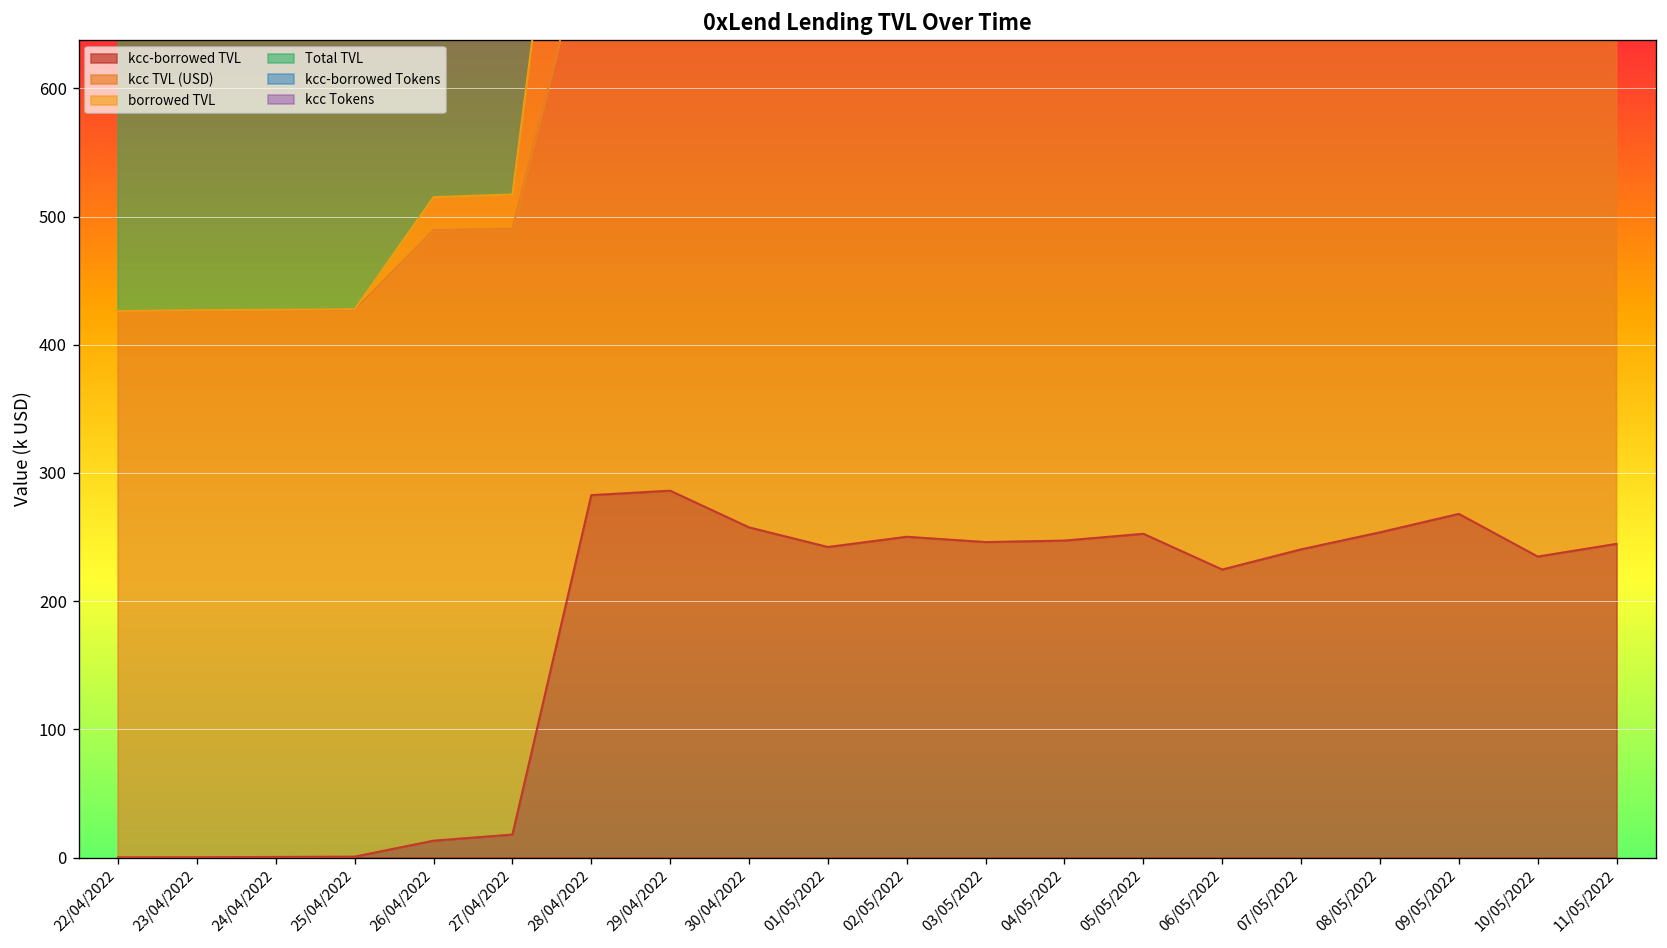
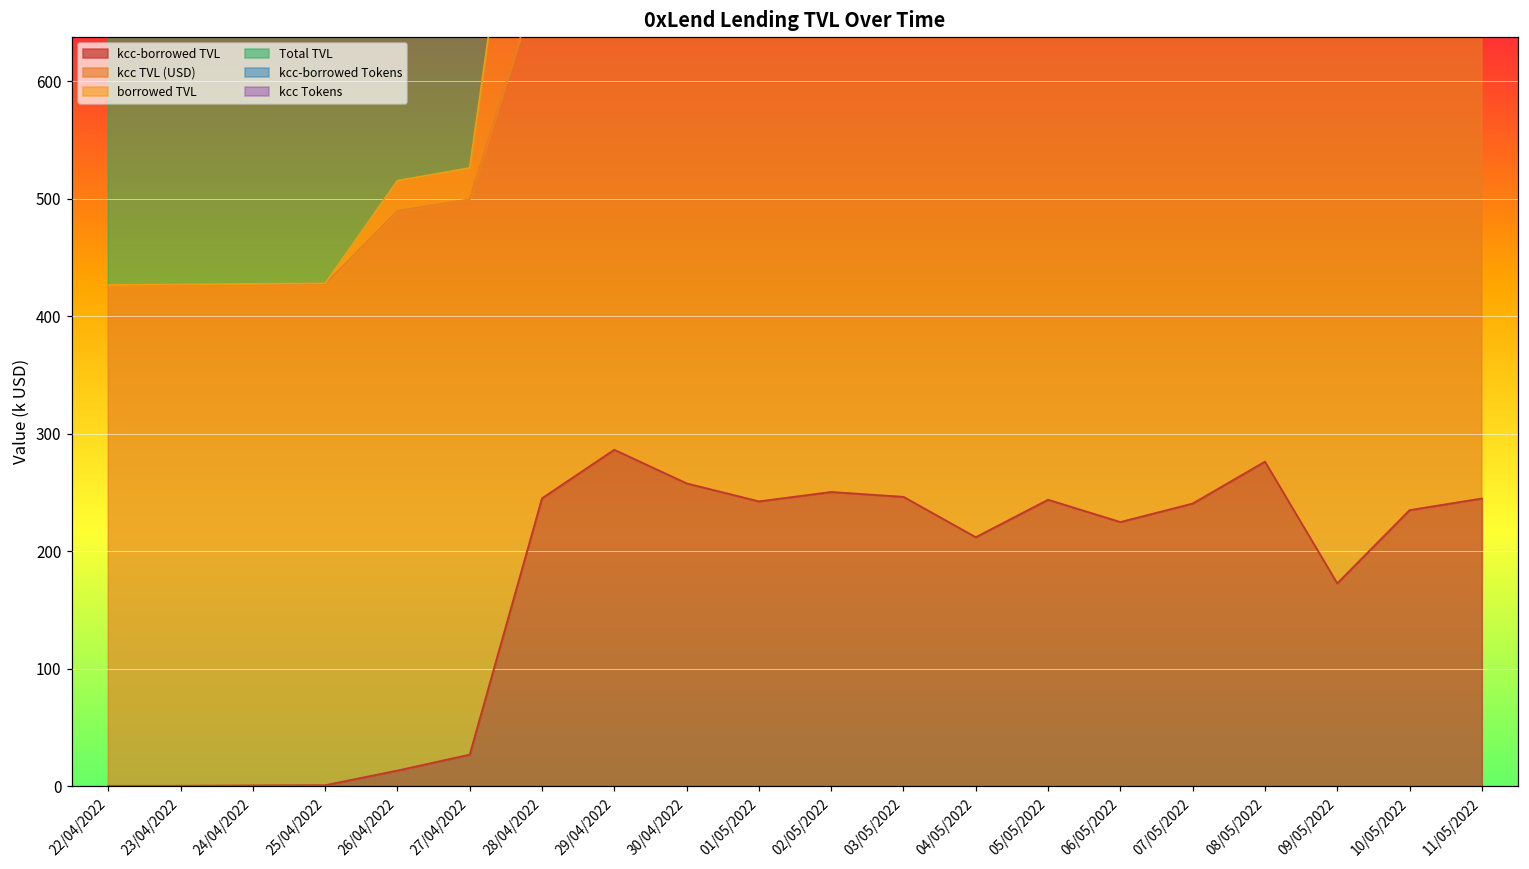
kcc-borrowed TVL, 27/04/2022: 18 -> 27
kcc-borrowed TVL, 28/04/2022: 283 -> 245
kcc-borrowed TVL, 04/05/2022: 247 -> 212
kcc-borrowed TVL, 05/05/2022: 253 -> 244
kcc-borrowed TVL, 08/05/2022: 254 -> 276
kcc-borrowed TVL, 09/05/2022: 268 -> 172
